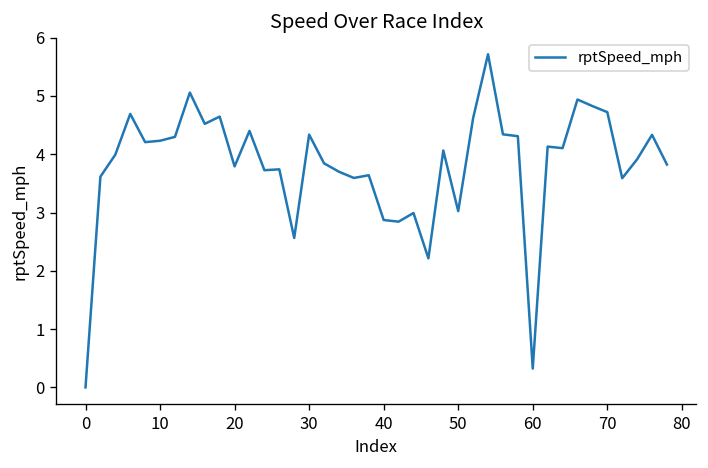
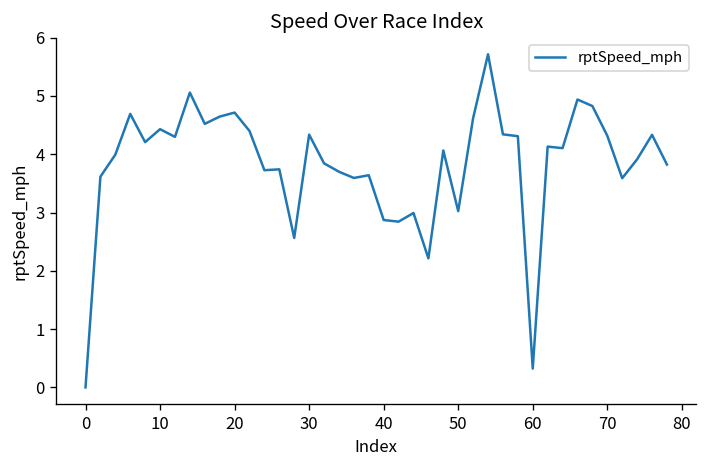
10: 4.2 -> 4.4
20: 3.8 -> 4.7
70: 4.7 -> 4.3
